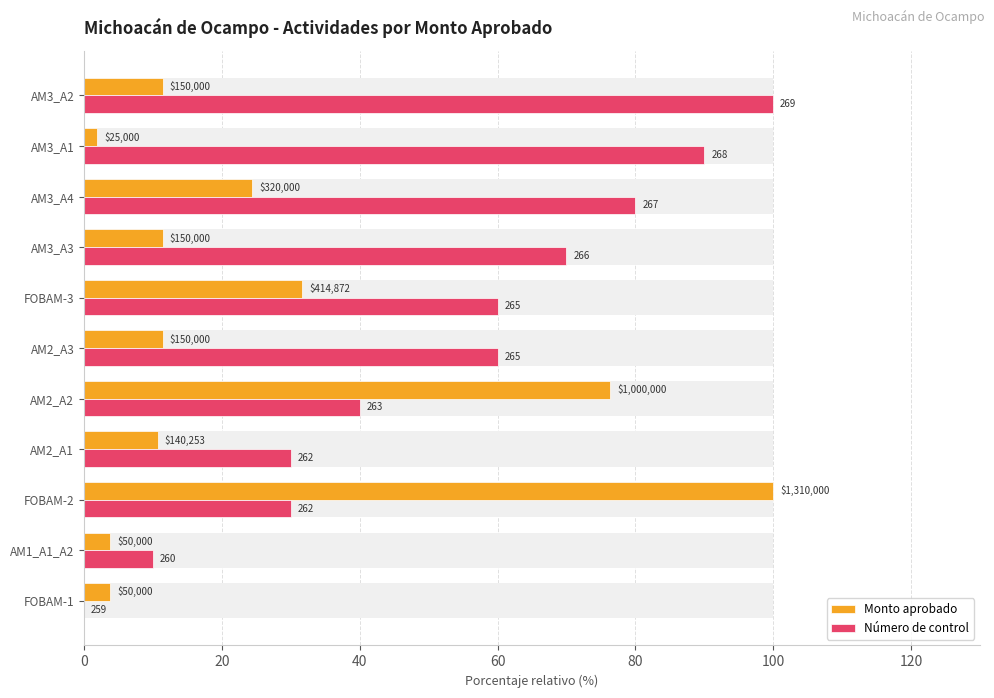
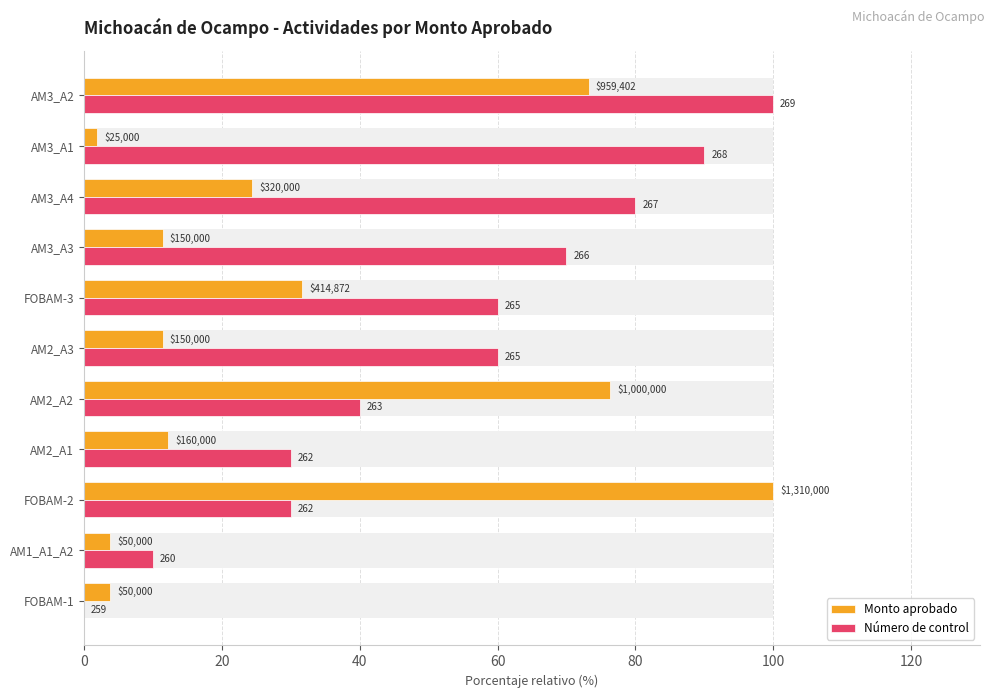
Monto aprobado, AM3_A2: $150,000 -> $959,402
Monto aprobado, AM2_A1: $140,253 -> $160,000
